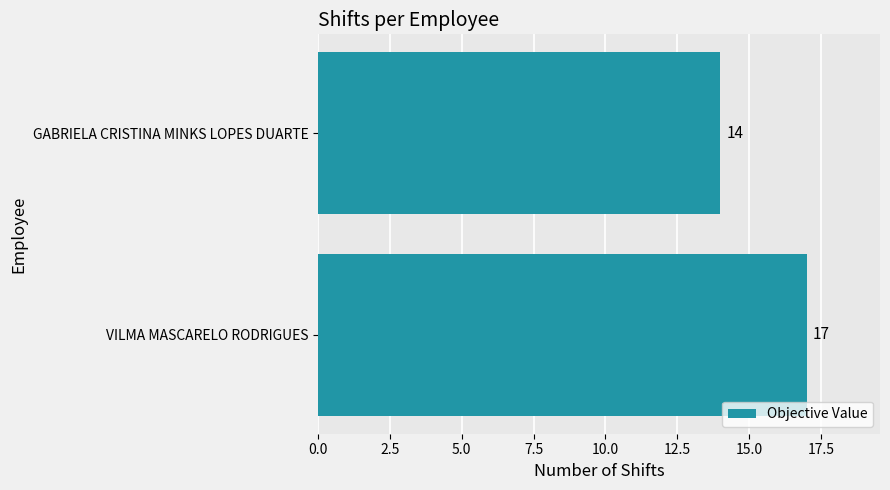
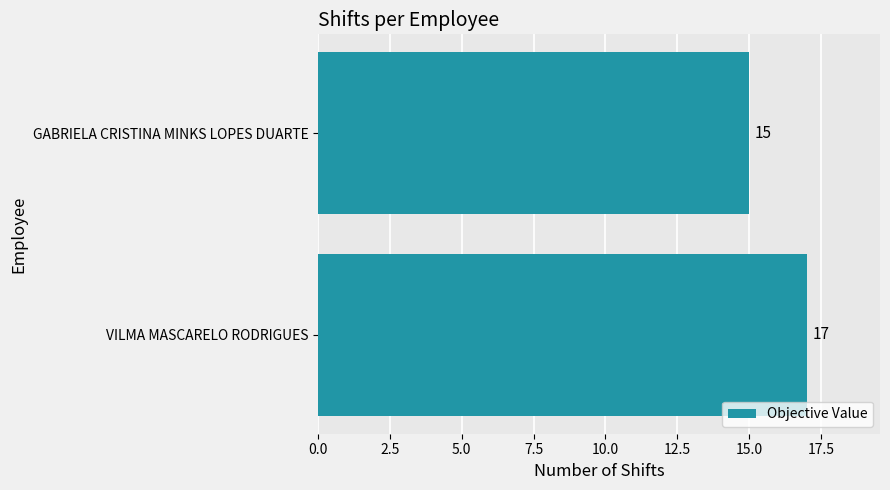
GABRIELA CRISTINA MINKS LOPES DUARTE: 14 -> 15
